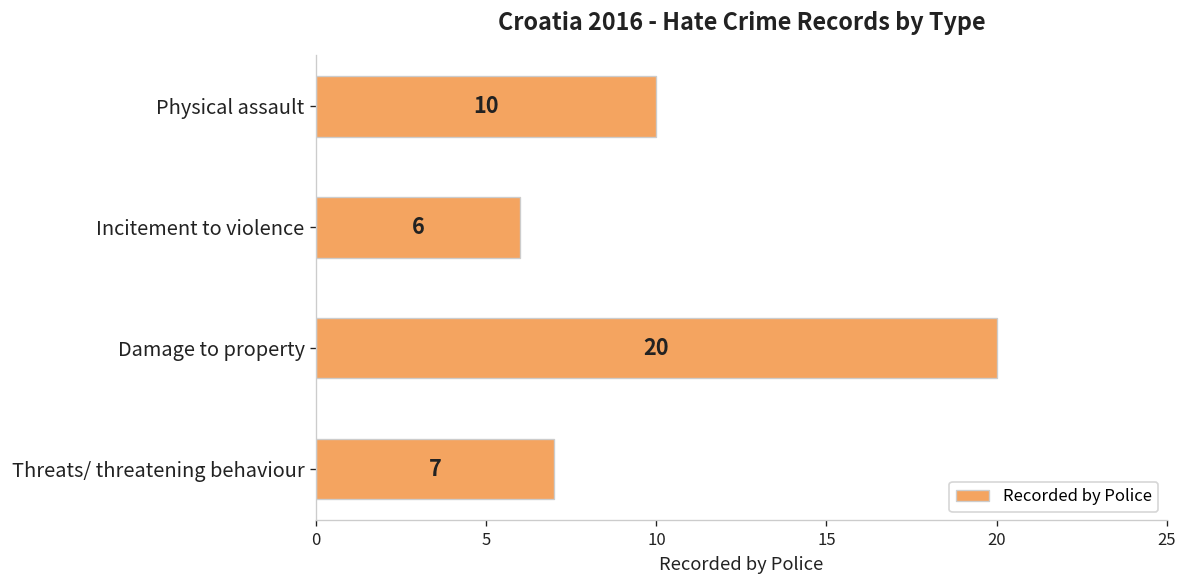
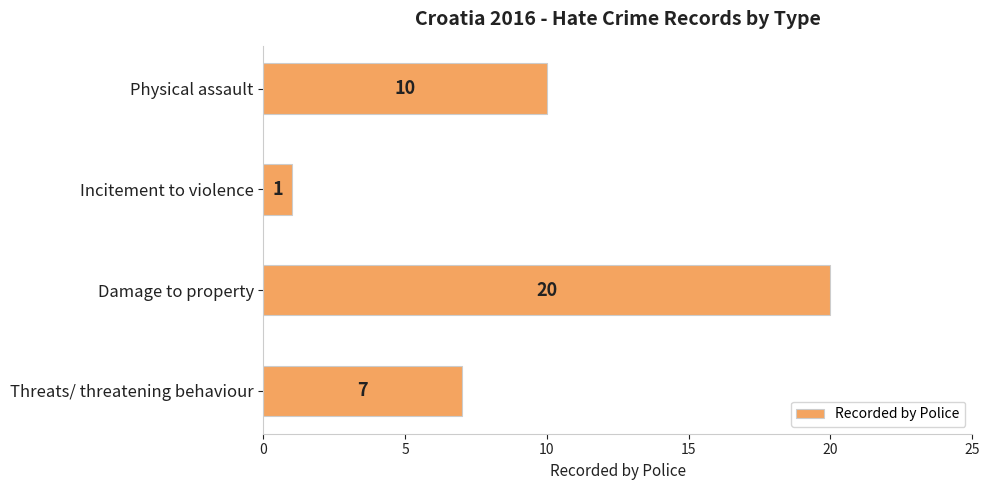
Incitement to violence: 6 -> 1
